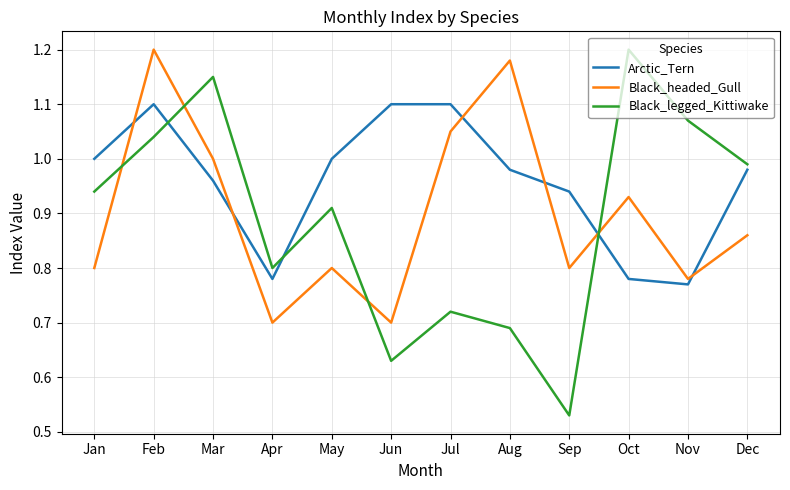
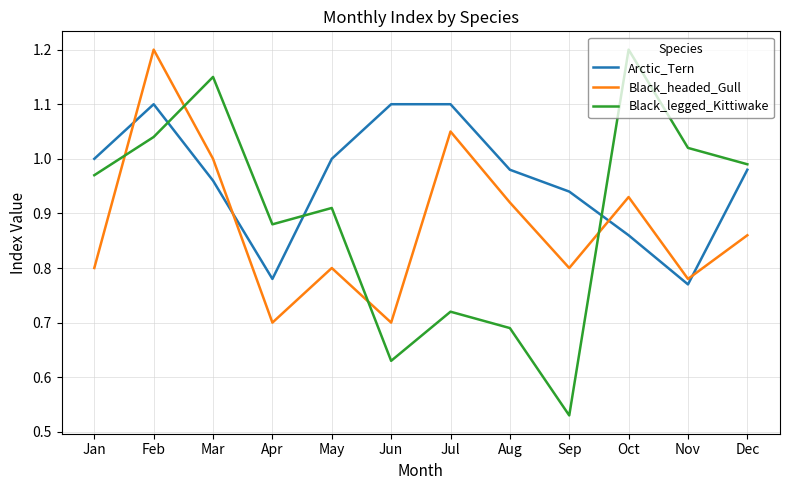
Black_legged_Kittiwake, Jan: 0.94 -> 0.97
Black_legged_Kittiwake, Apr: 0.80 -> 0.88
Black_headed_Gull, Aug: 1.18 -> 0.92
Arctic_Tern, Oct: 0.78 -> 0.86
Black_legged_Kittiwake, Nov: 1.07 -> 1.02
